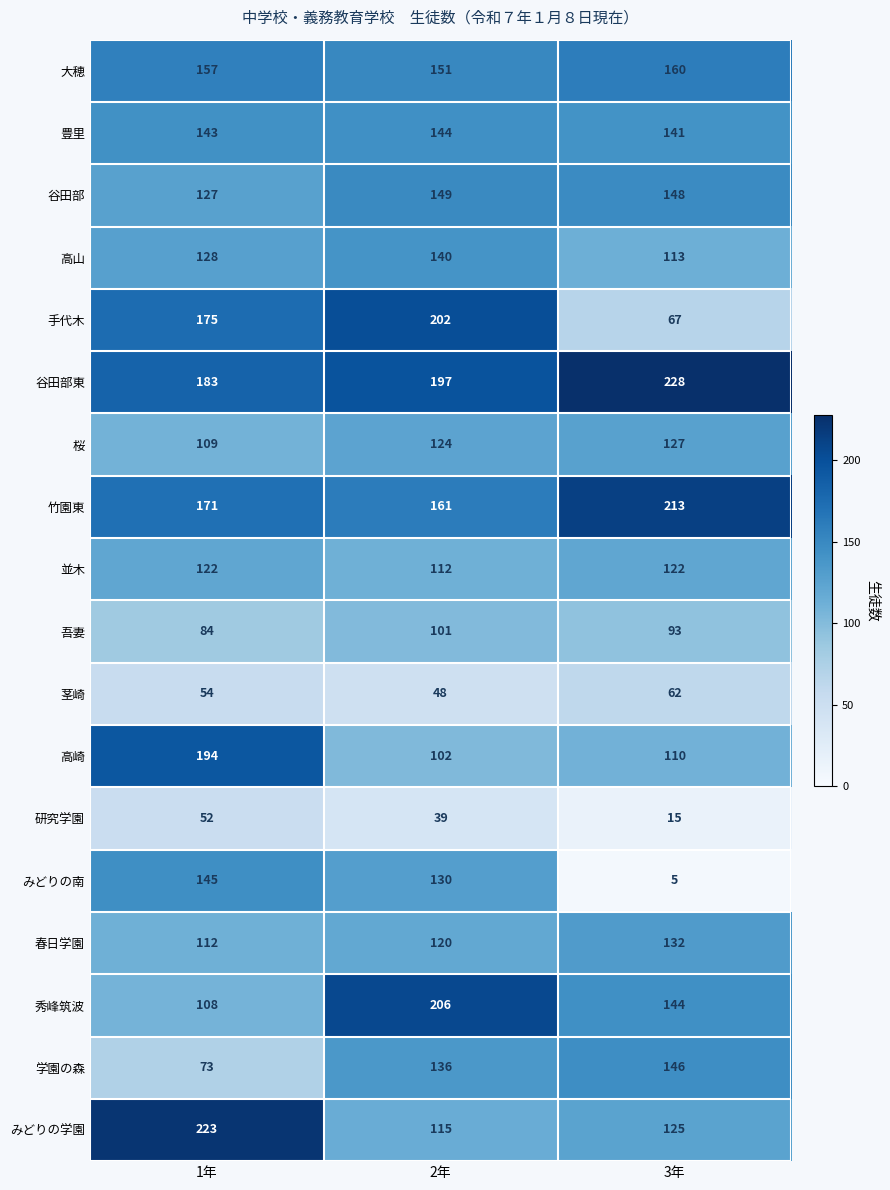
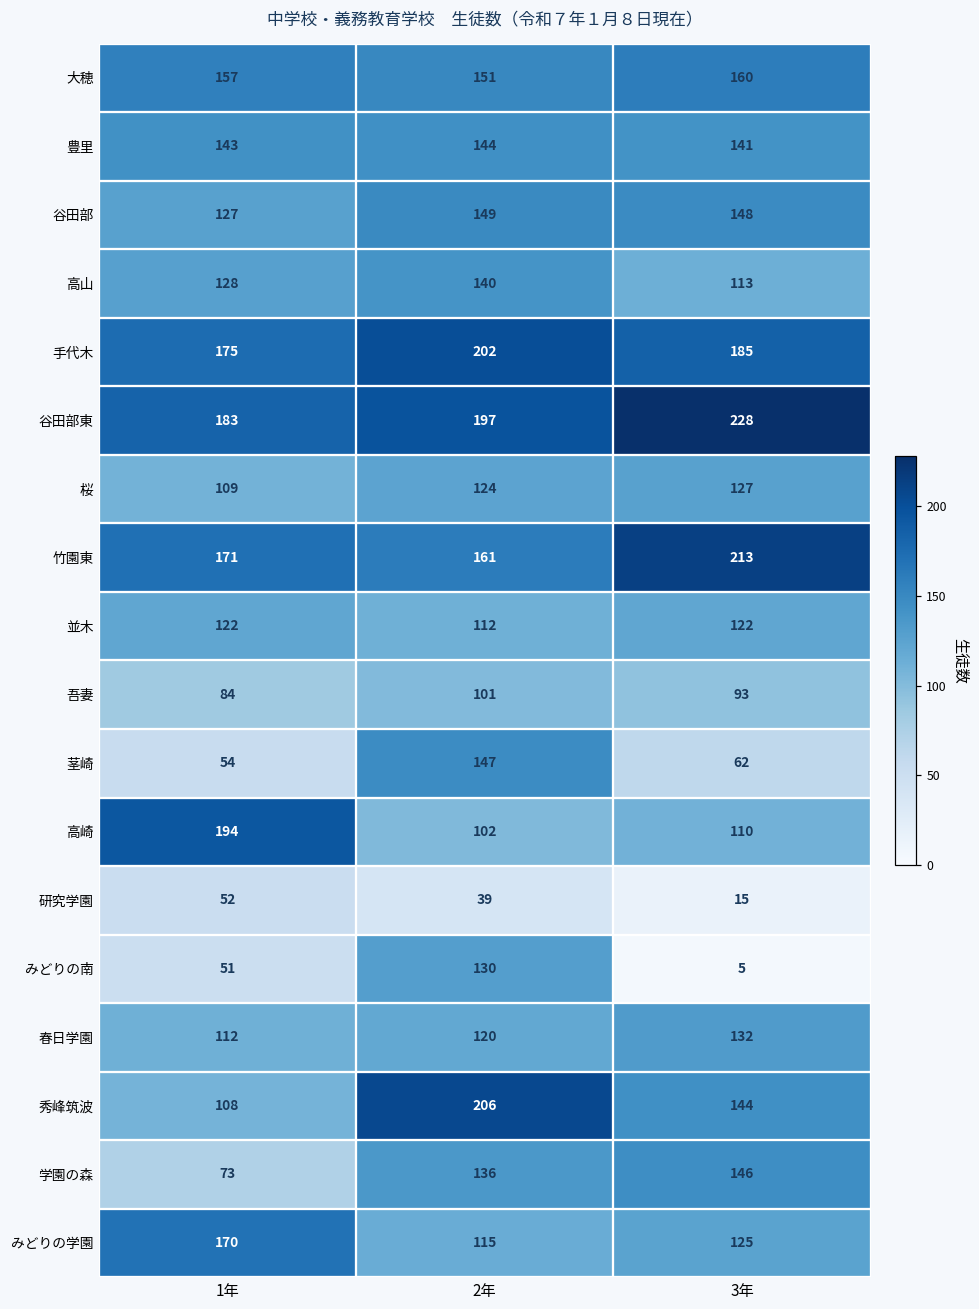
手代木, 3年: 67 -> 185
茎崎, 2年: 48 -> 147
みどりの南, 1年: 145 -> 51
みどりの学園, 1年: 223 -> 170
